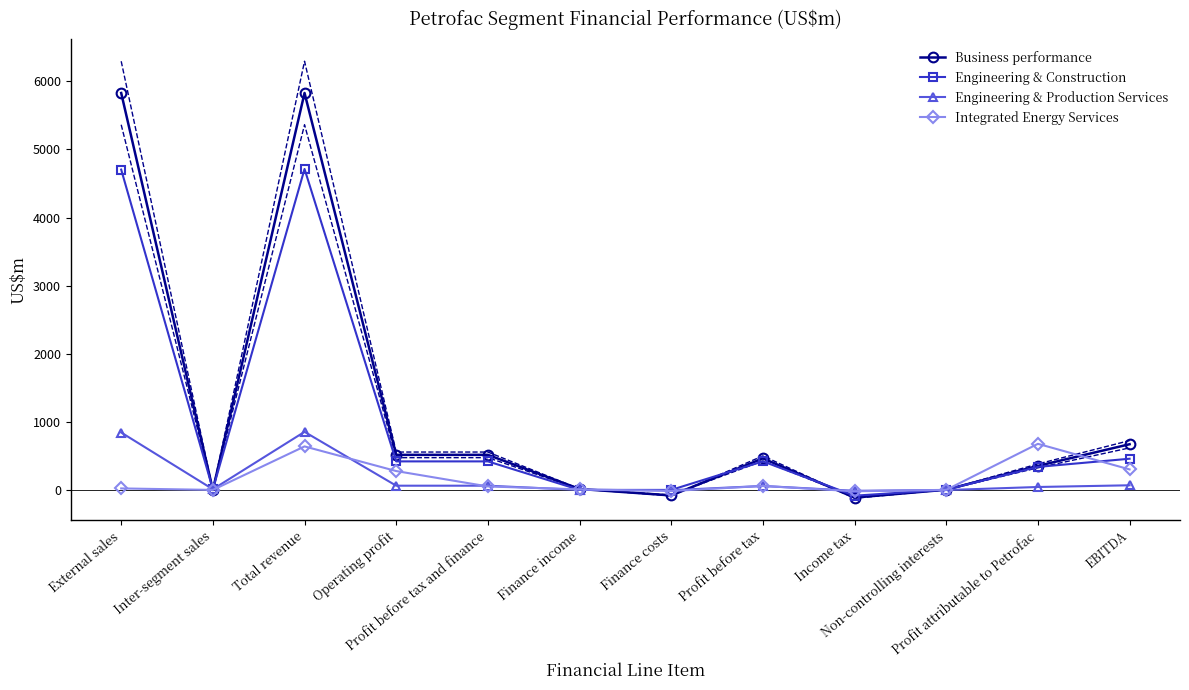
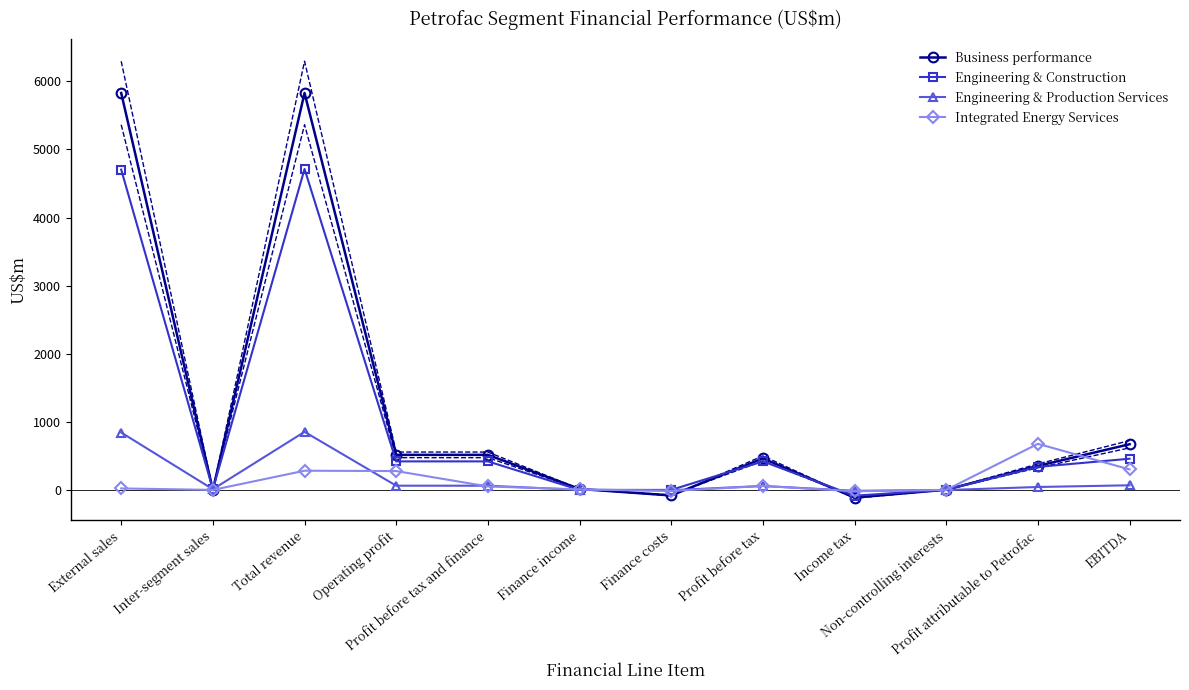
Integrated Energy Services, Total revenue: 600 -> 300
